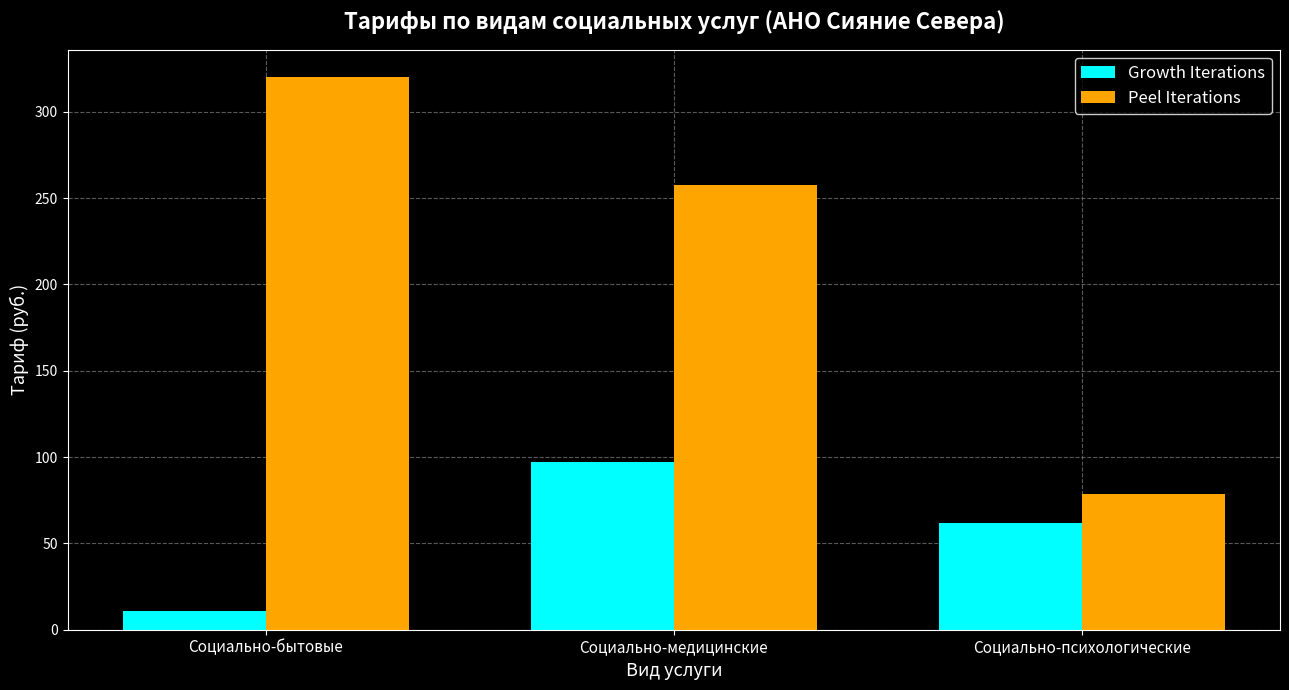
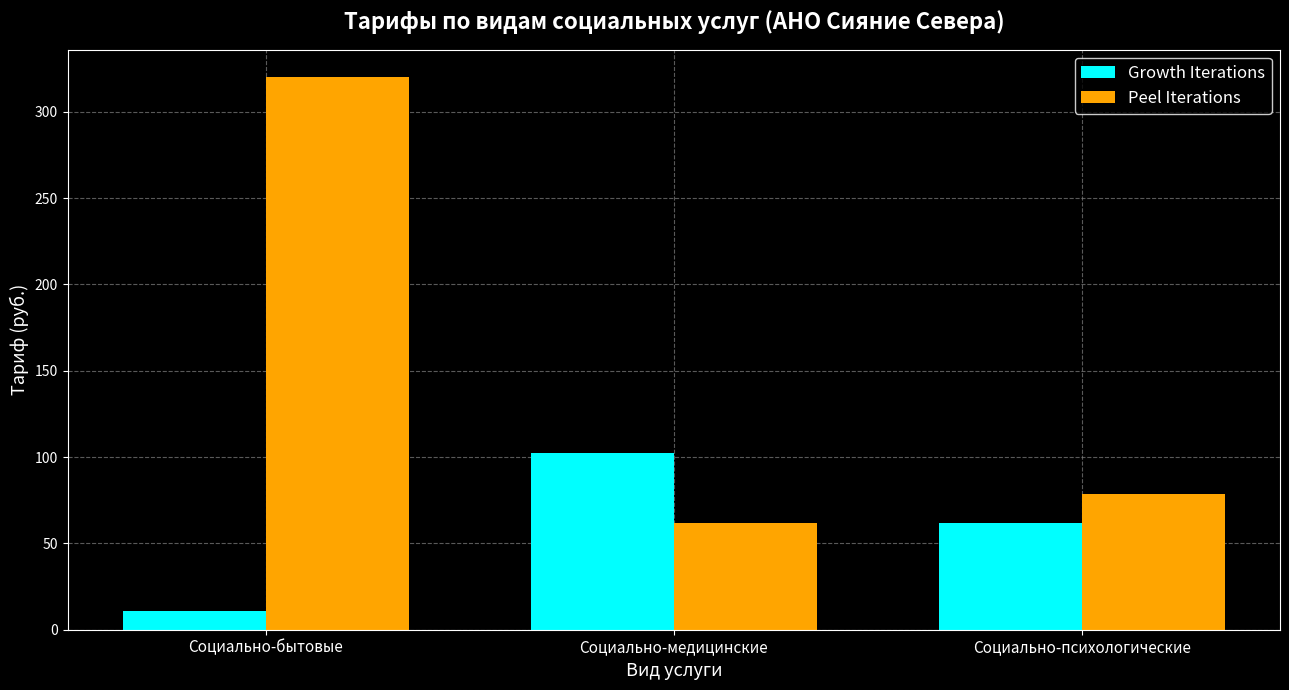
Growth Iterations, Социально-медицинские: 97 -> 102
Peel Iterations, Социально-медицинские: 257 -> 62
